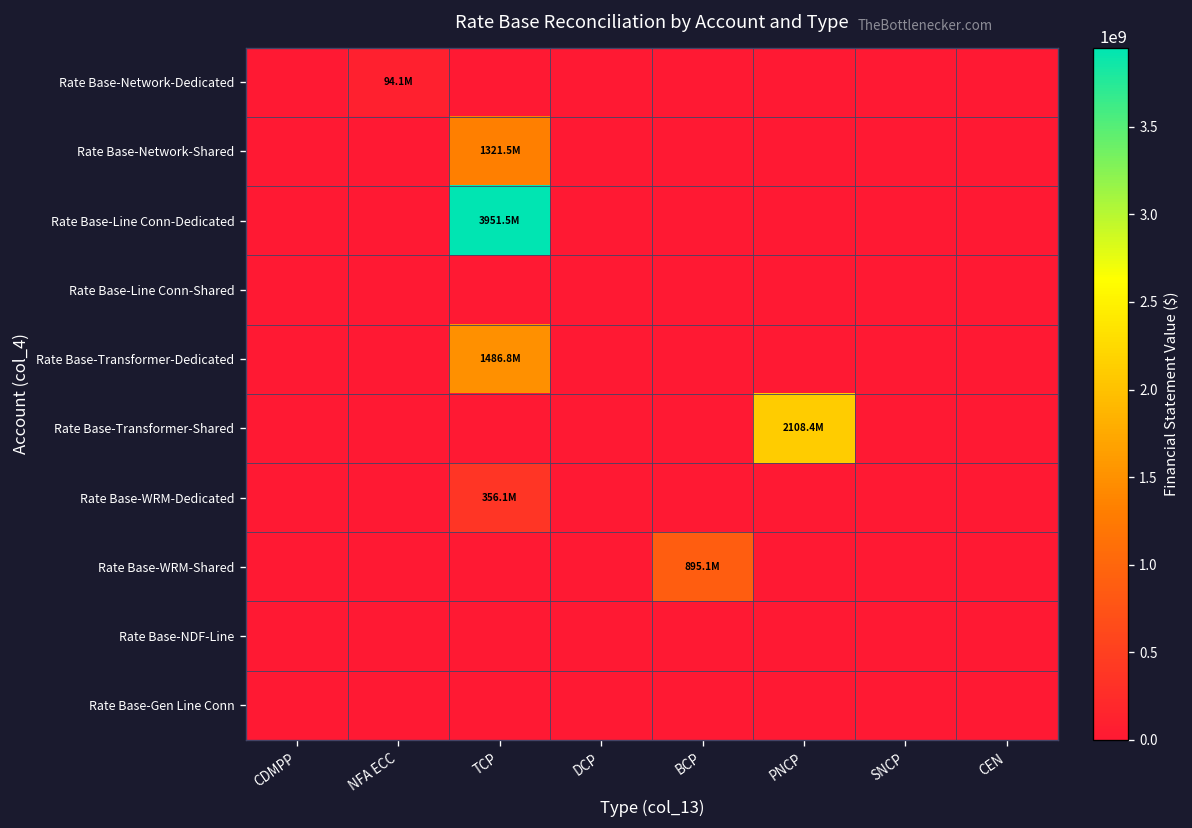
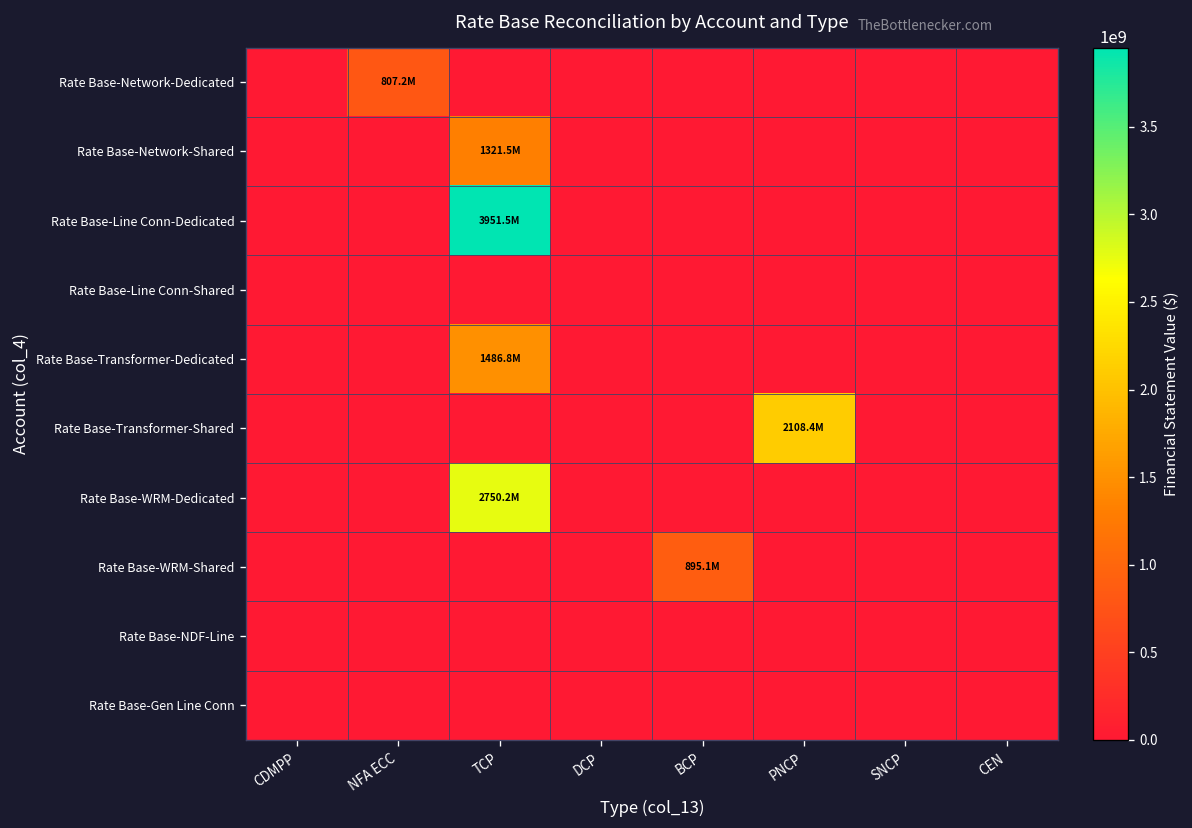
Rate Base-Network-Dedicated, NFA ECC: 94.1M -> 807.2M
Rate Base-WRM-Dedicated, TCP: 356.1M -> 2750.2M
